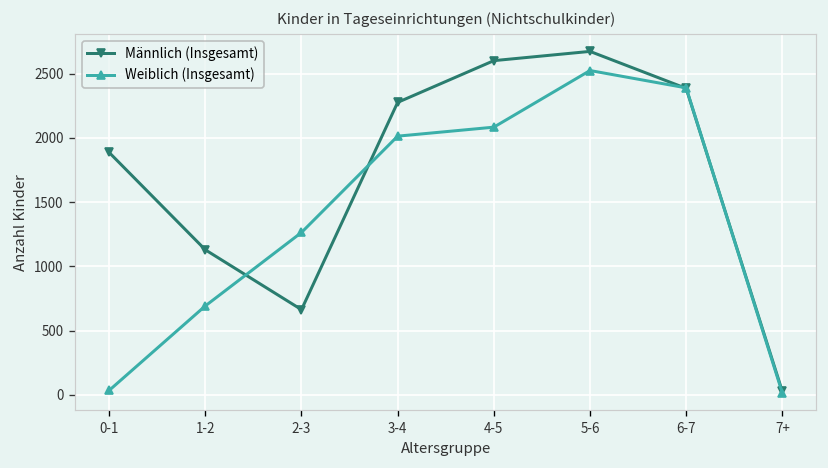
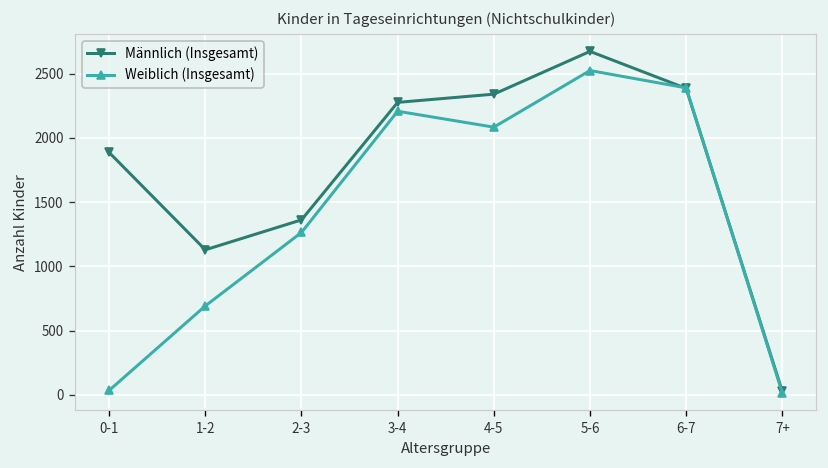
Männlich (Insgesamt), 2-3: 660 -> 1360
Weiblich (Insgesamt), 3-4: 2010 -> 2210
Männlich (Insgesamt), 4-5: 2600 -> 2340
